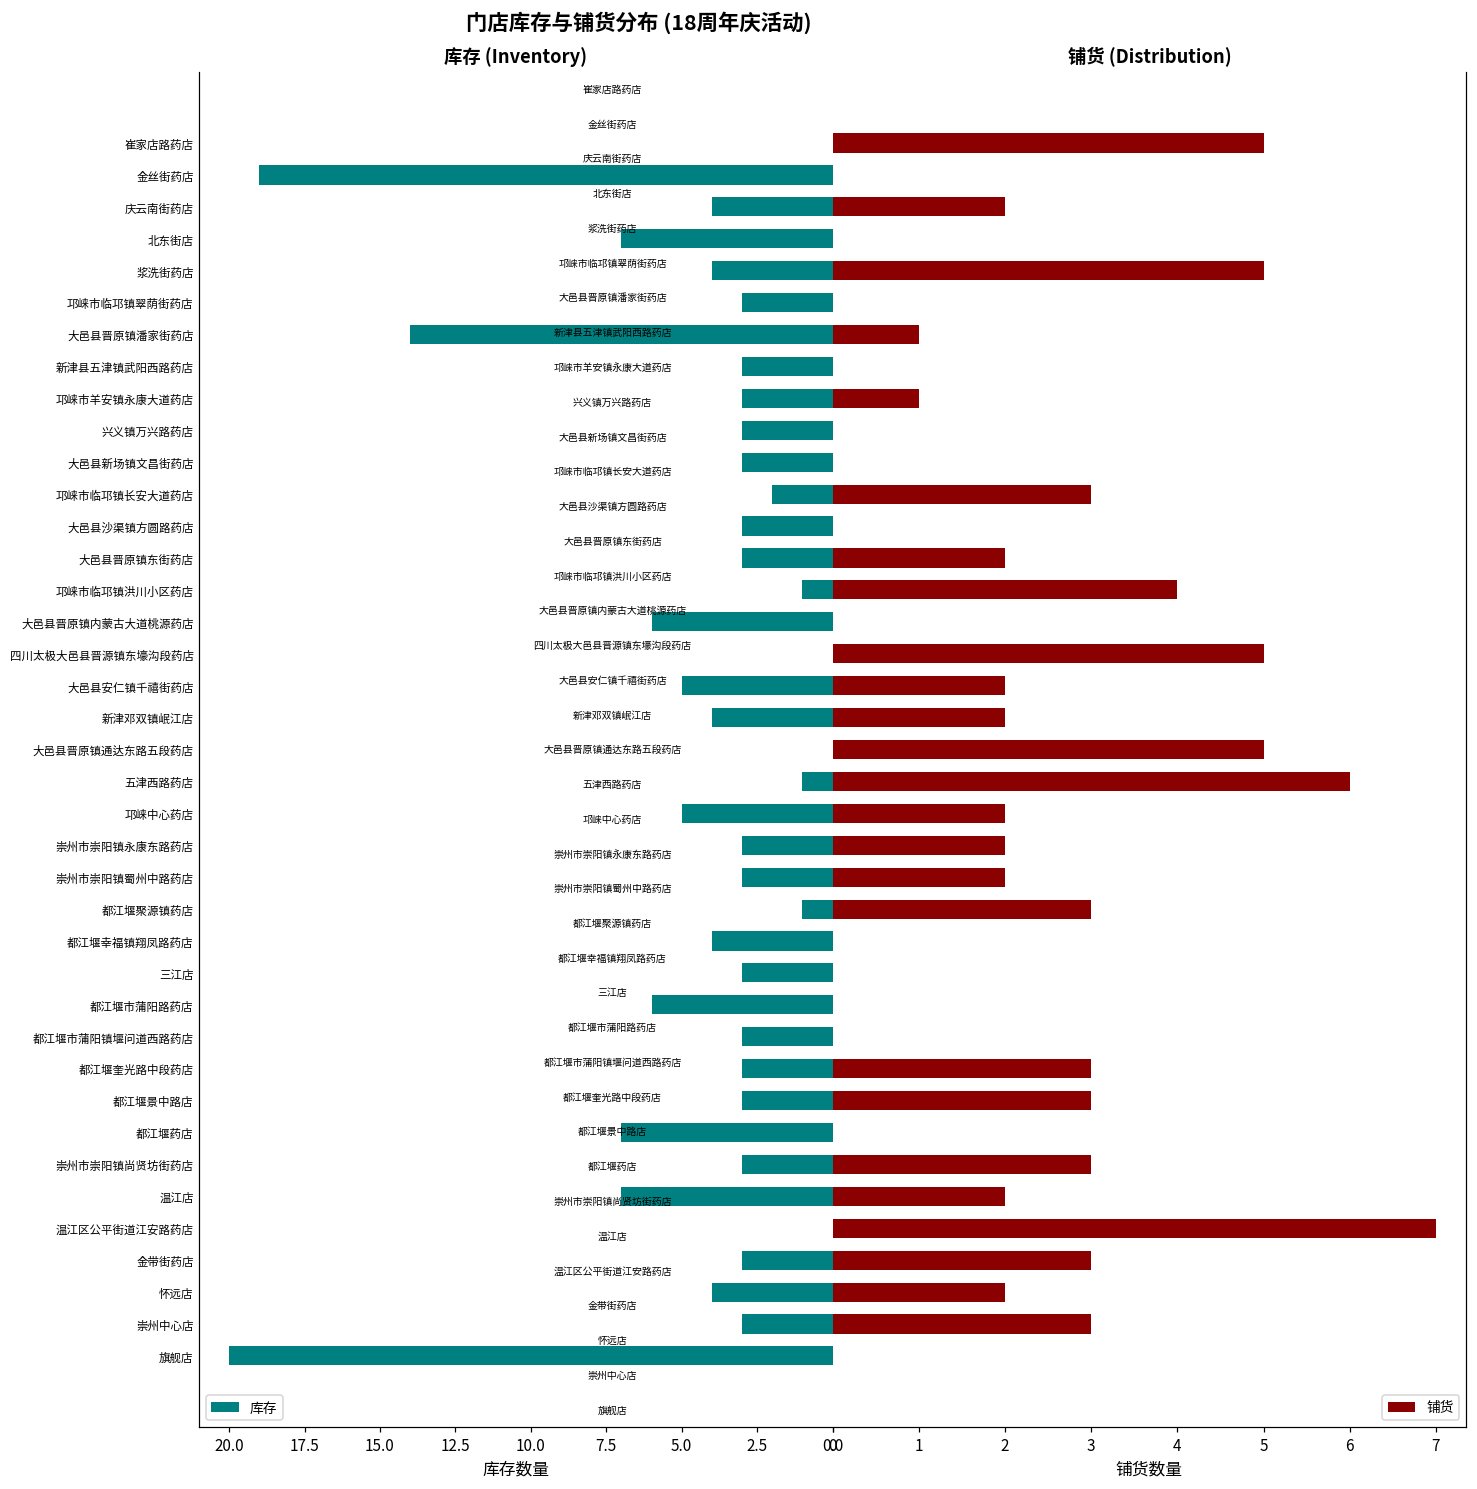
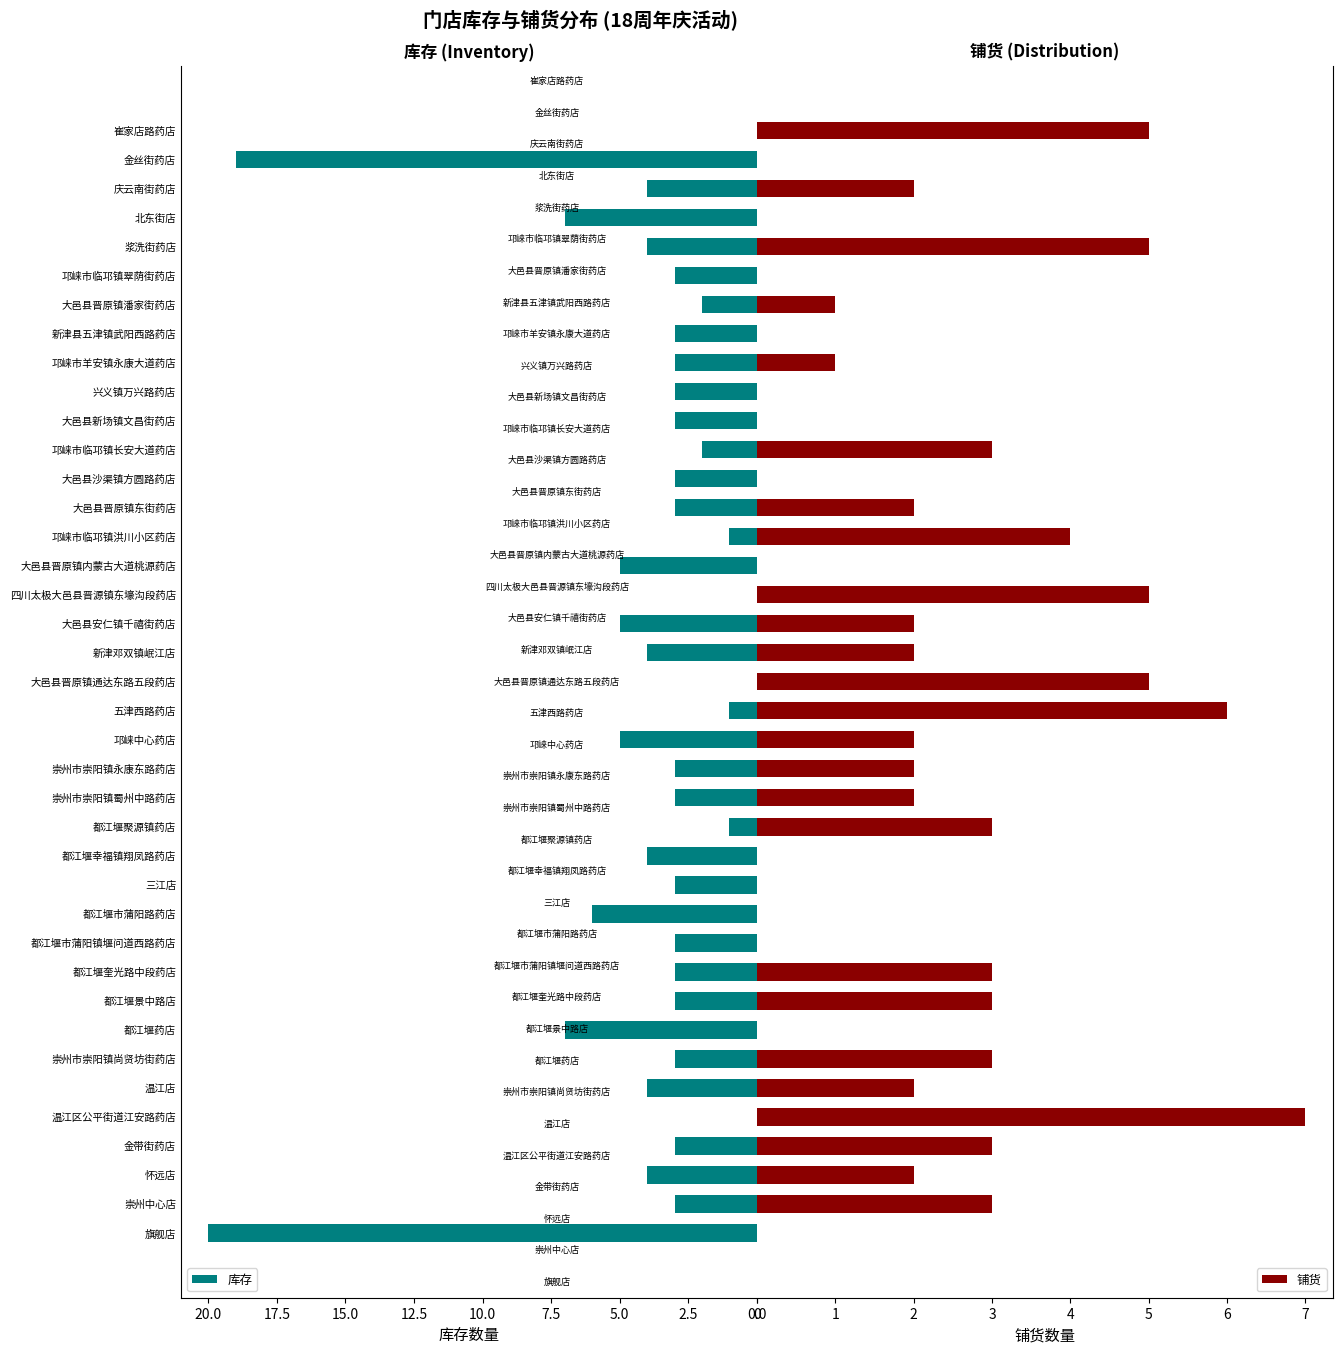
库存 (Inventory), 大邑县晋原镇潘家街药店: 14 -> 2
库存 (Inventory), 大邑县晋原镇内蒙古大道桃源药店: 6 -> 5
库存 (Inventory), 温江店: 7 -> 4
